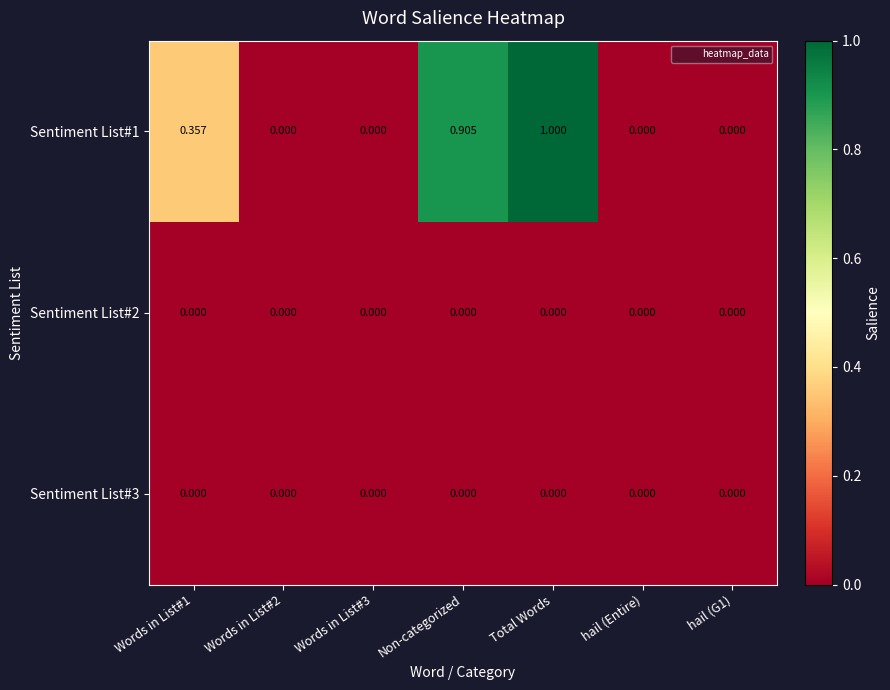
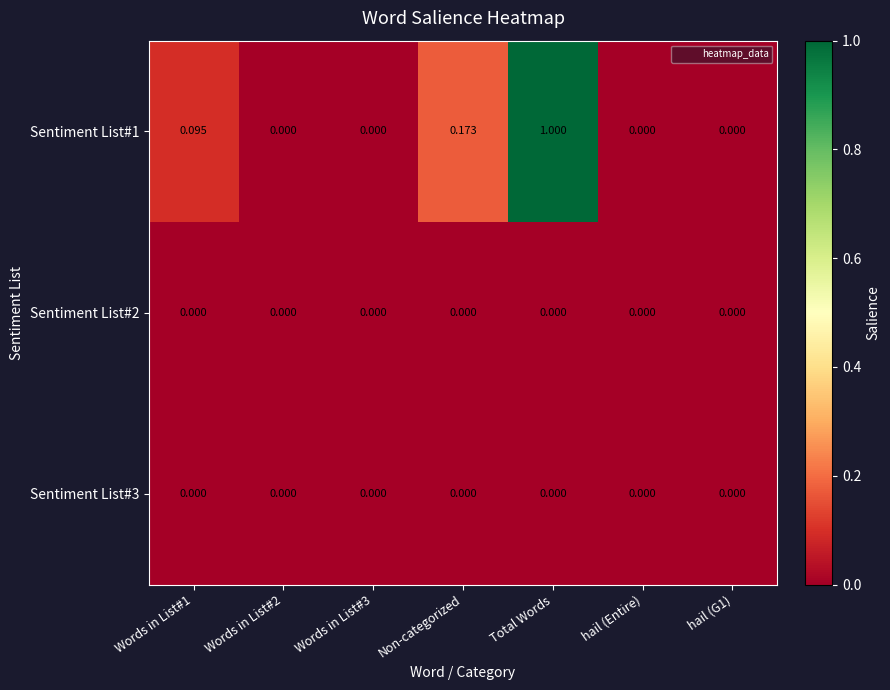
Sentiment List#1, Words in List#1: 0.357 -> 0.095
Sentiment List#1, Non-categorized: 0.905 -> 0.173
